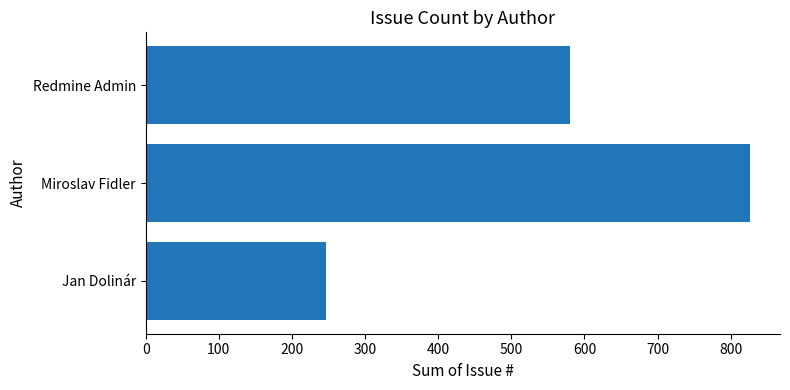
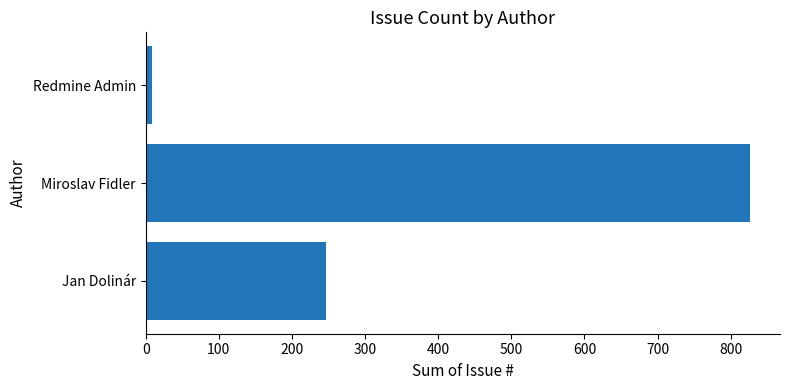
Redmine Admin: 580 -> 10
